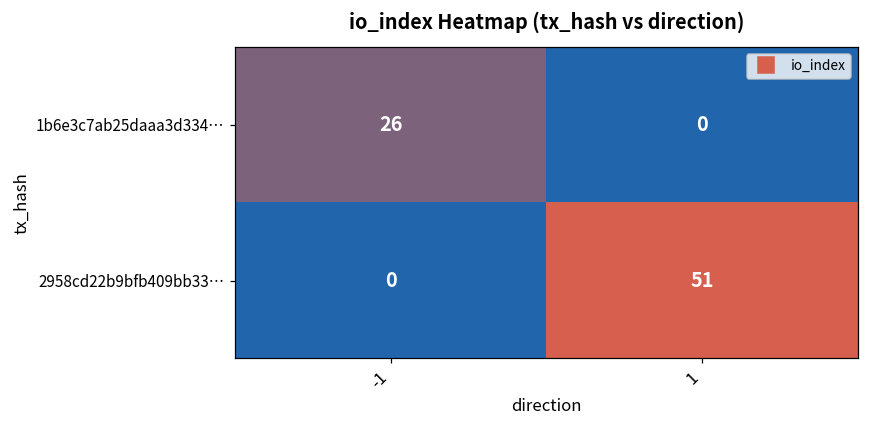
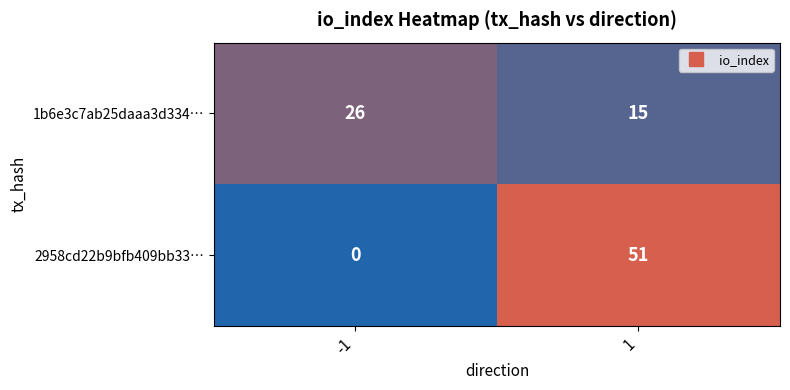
1b6e3c7ab25daaa3d334…, 1: 0 -> 15
